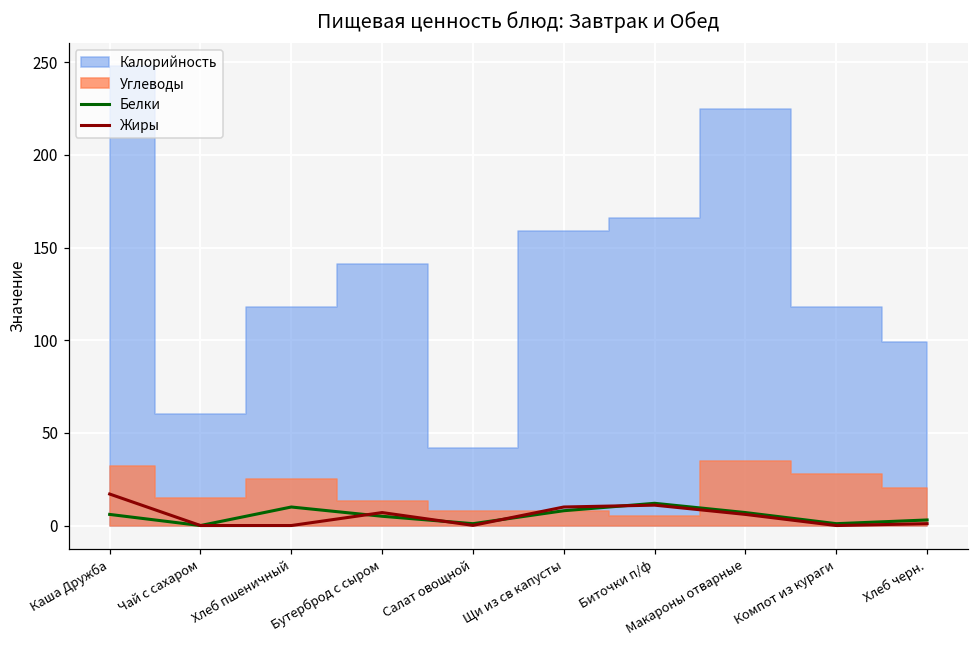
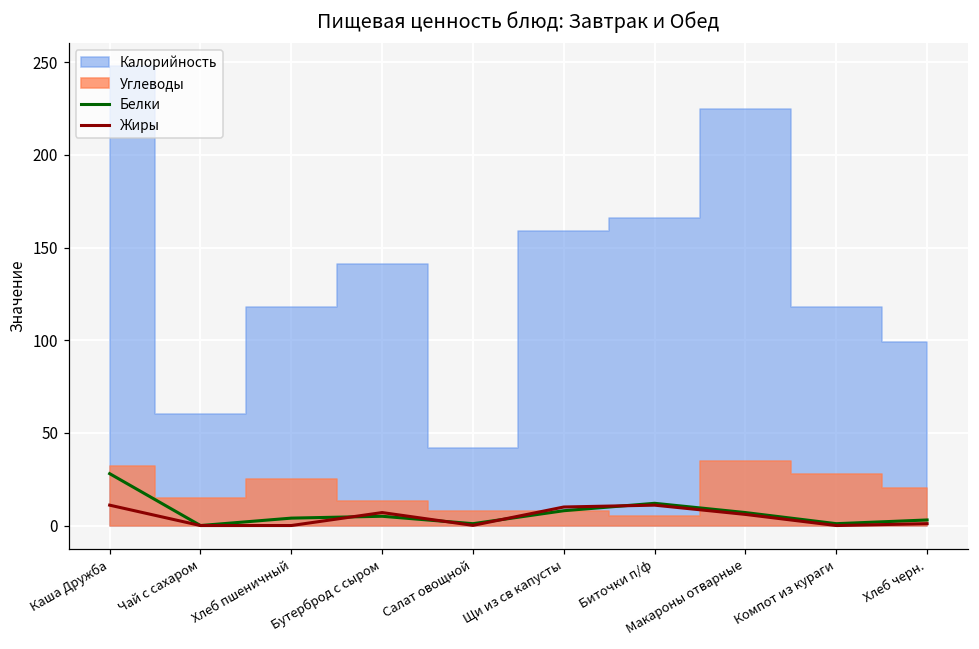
Белки, Каша Дружба: 6 -> 28
Жиры, Каша Дружба: 17 -> 11
Белки, Хлеб пшеничный: 10 -> 4
